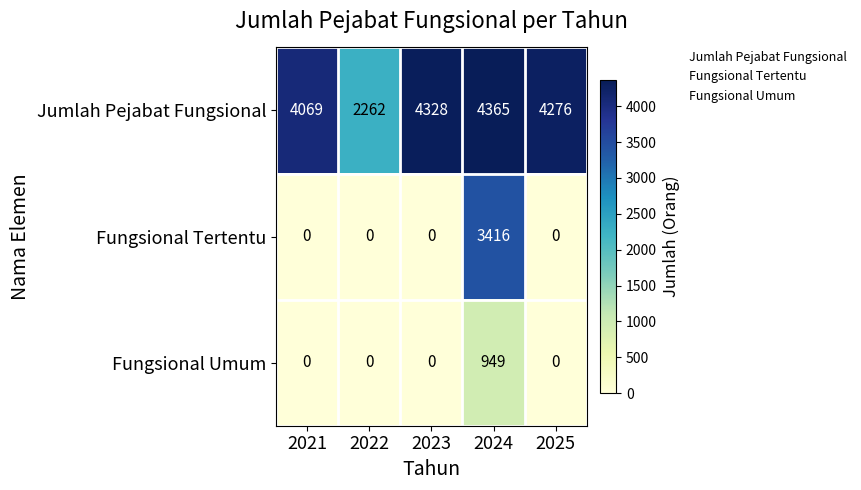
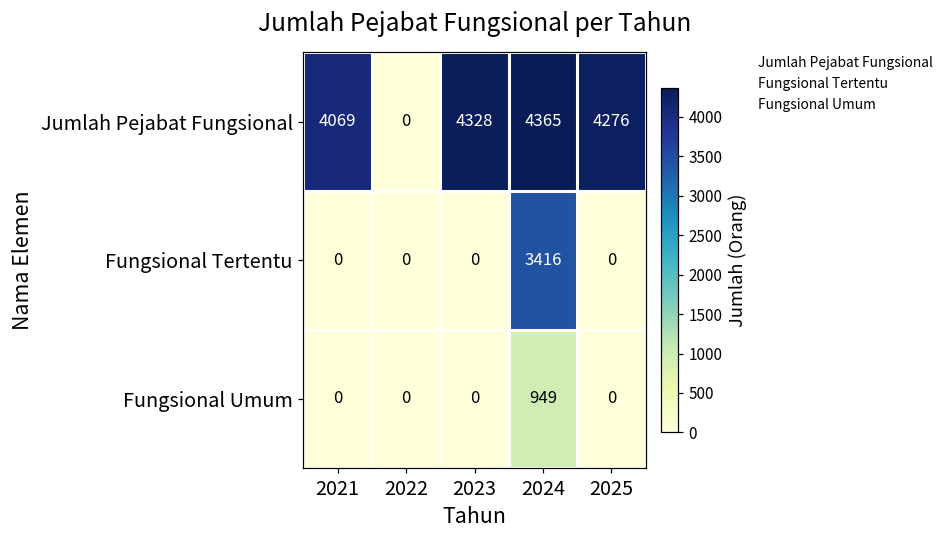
Jumlah Pejabat Fungsional, 2022: 2262 -> 0
